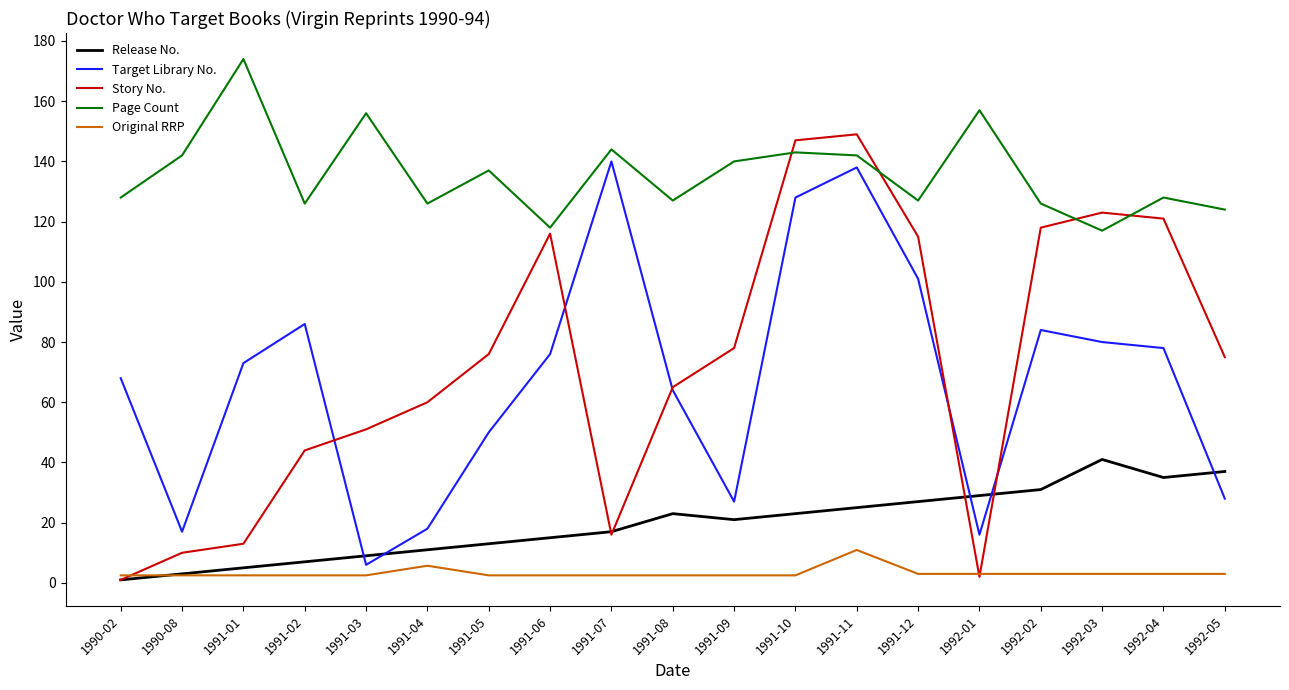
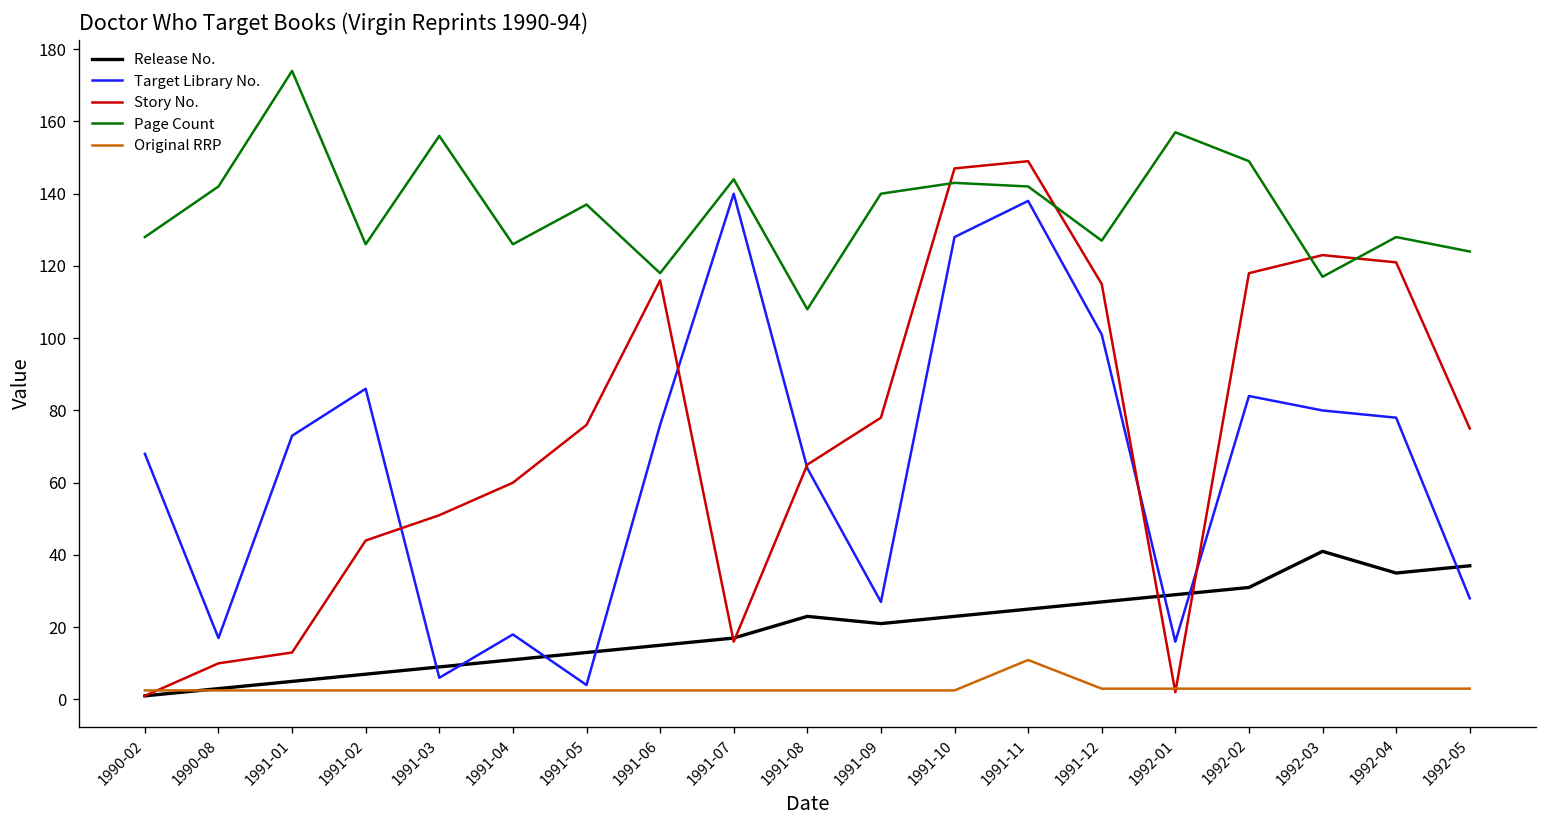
Original RRP, 1991-04: 6 -> 3
Target Library No., 1991-05: 50 -> 4
Page Count, 1991-08: 127 -> 108
Page Count, 1992-02: 126 -> 149
